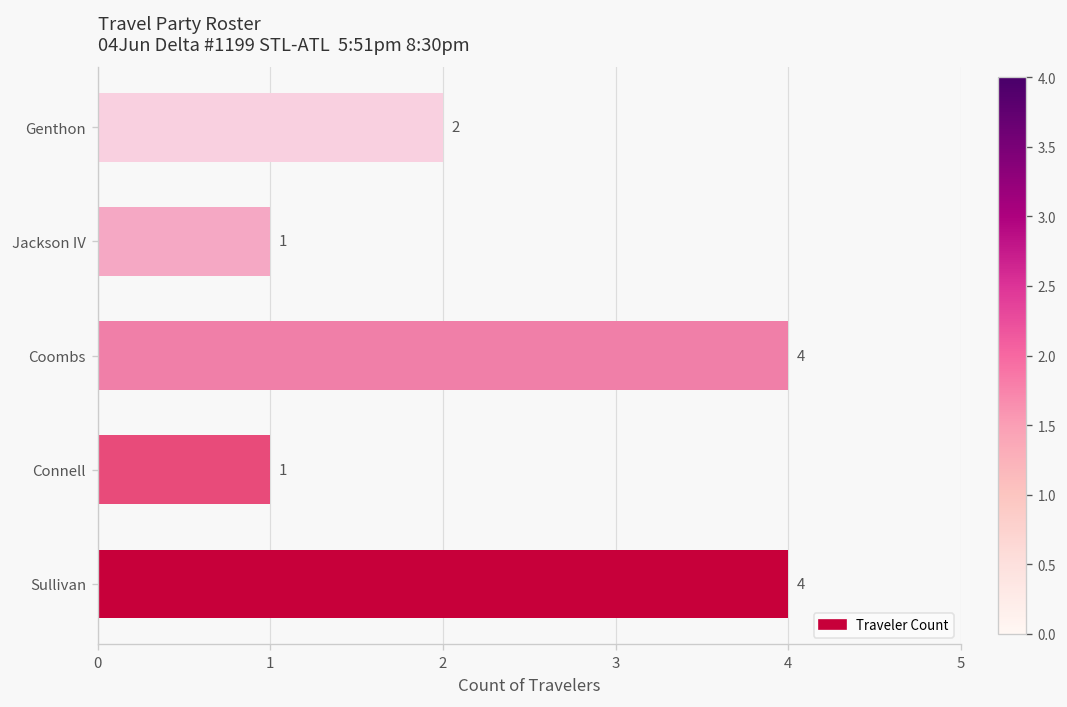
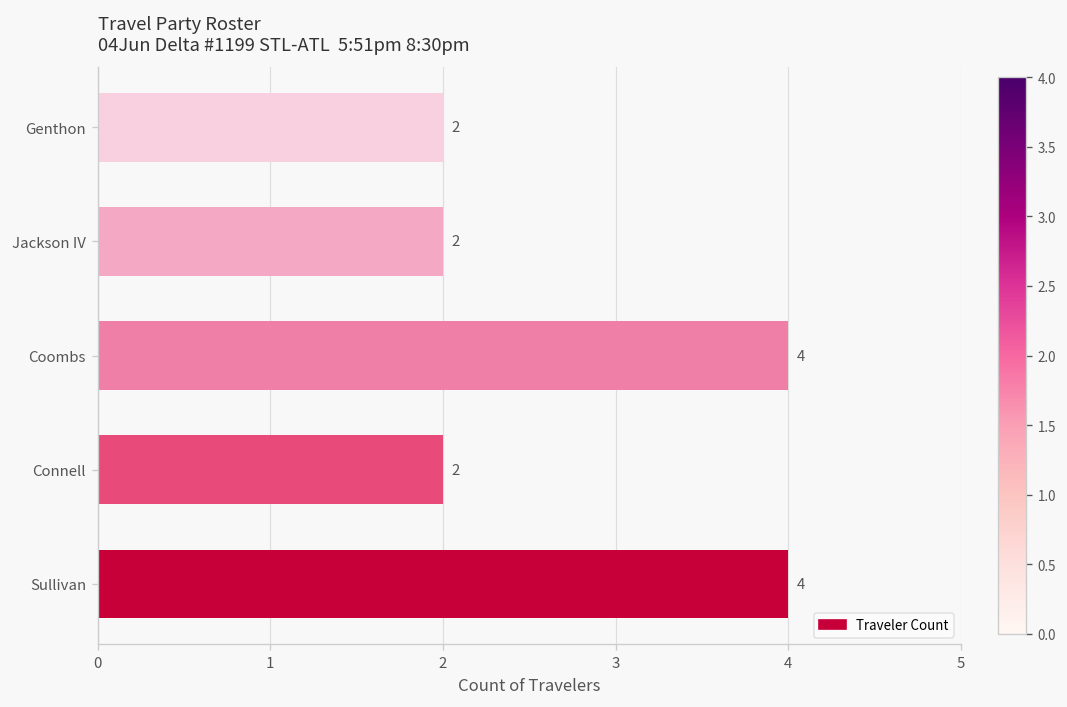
Jackson IV: 1 -> 2
Connell: 1 -> 2
